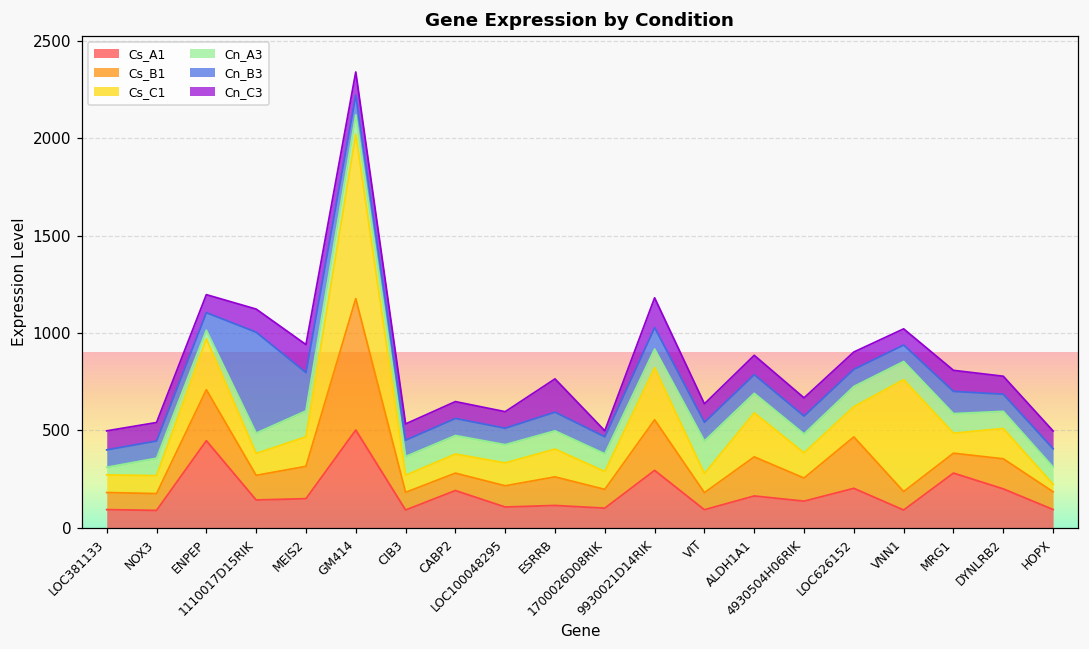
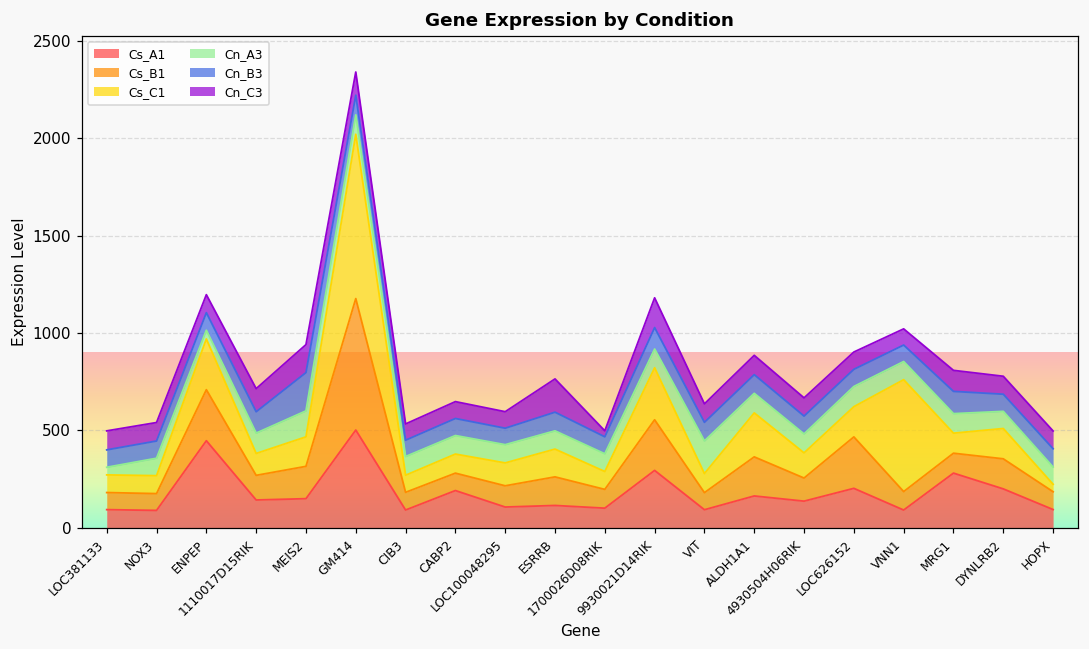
Cn_B3, 1110017D15RIK: 520 -> 110
